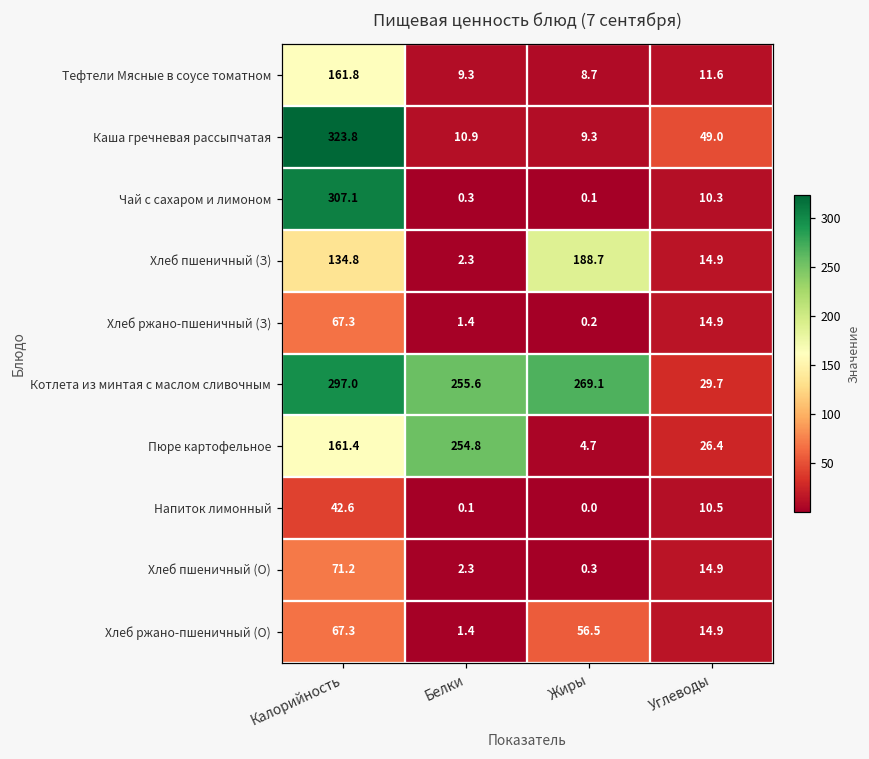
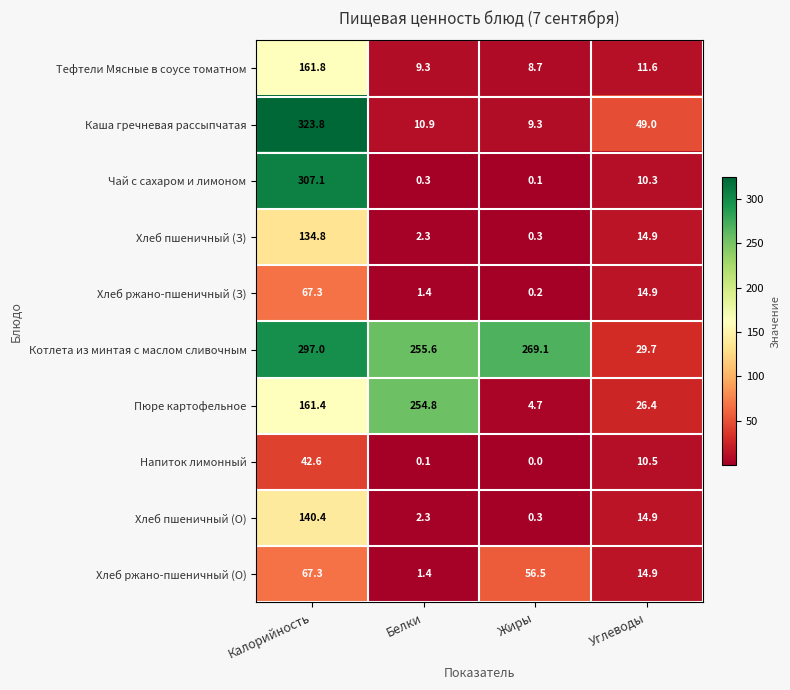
Хлеб пшеничный (З), Жиры: 188.7 -> 0.3
Хлеб пшеничный (О), Калорийность: 71.2 -> 140.4
